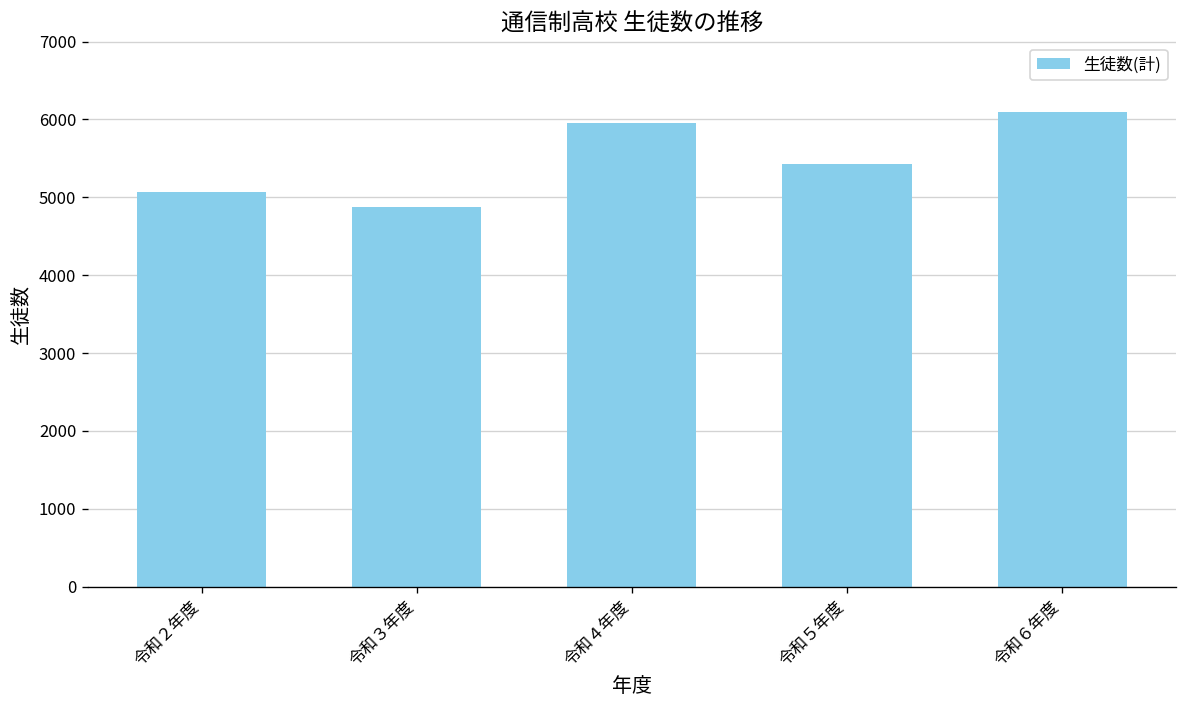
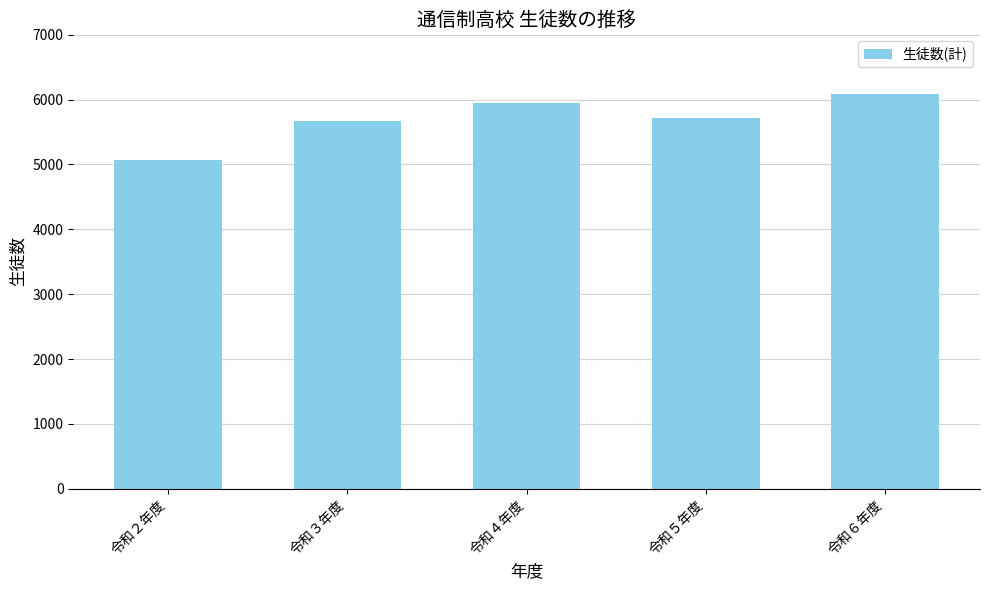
令和３年度: 4900 -> 5700
令和５年度: 5400 -> 5700
